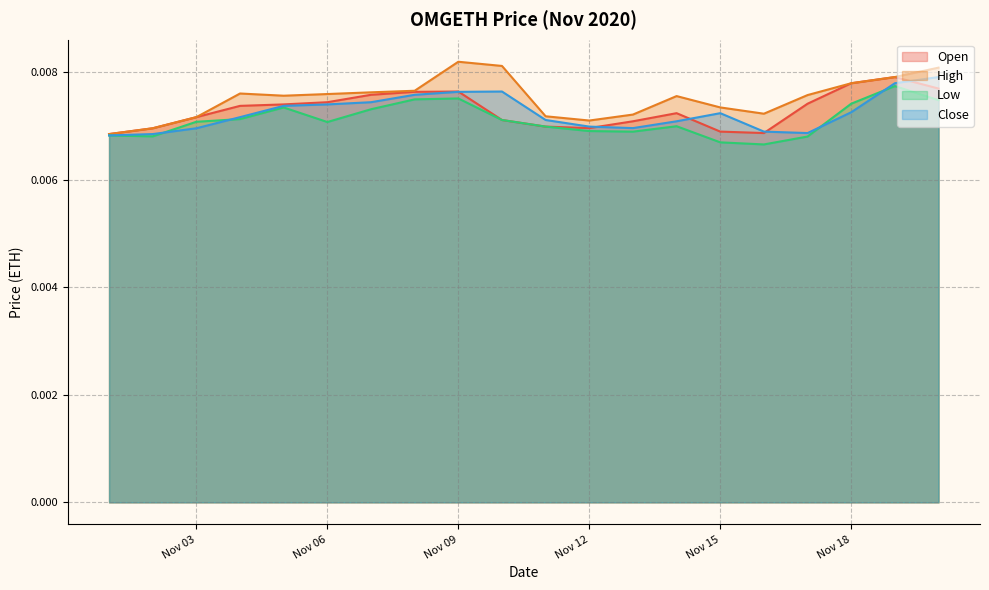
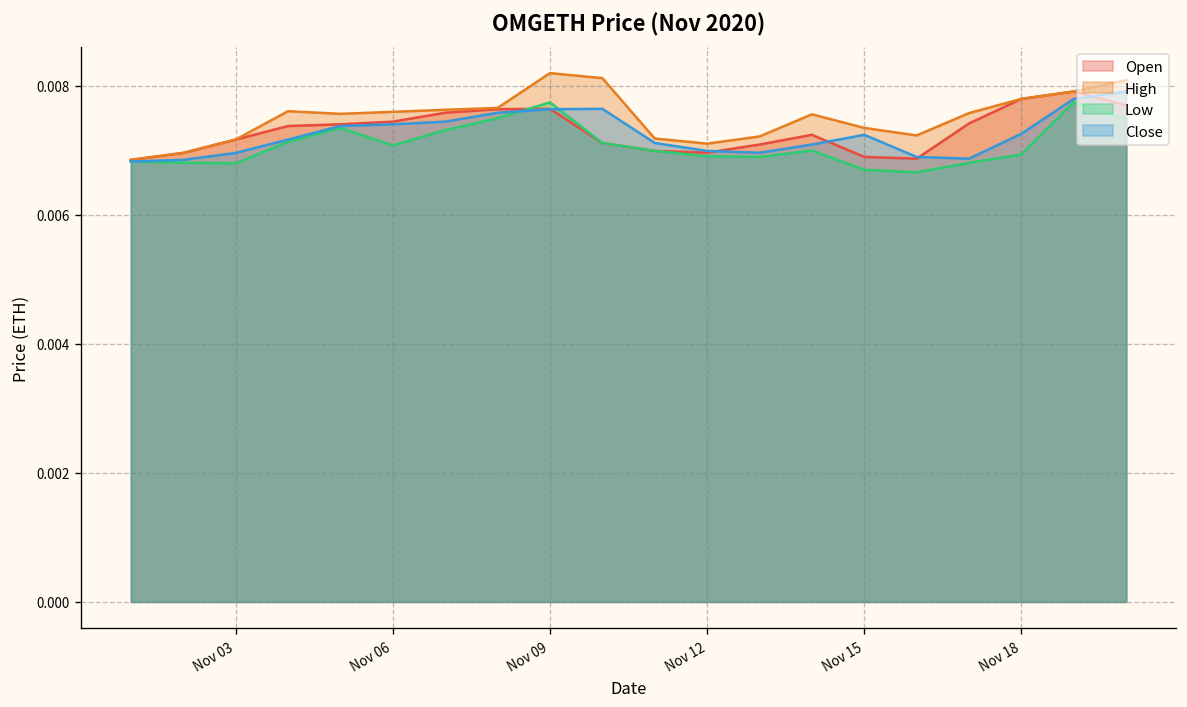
Low, Nov 03: 0.0071 -> 0.0068
Low, Nov 09: 0.0075 -> 0.0077
Low, Nov 18: 0.0074 -> 0.0069
